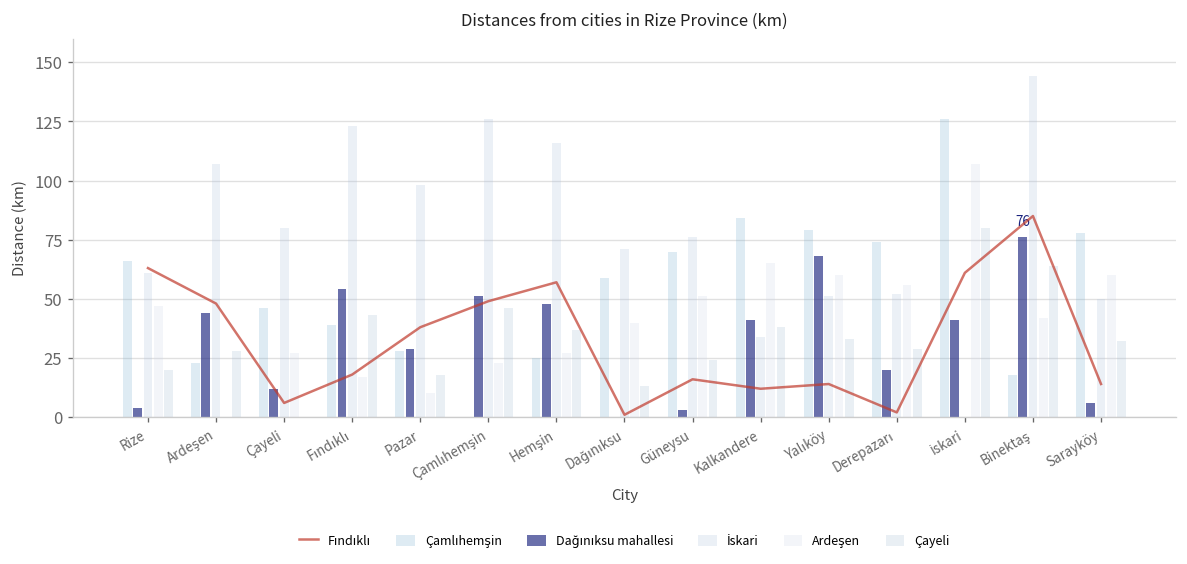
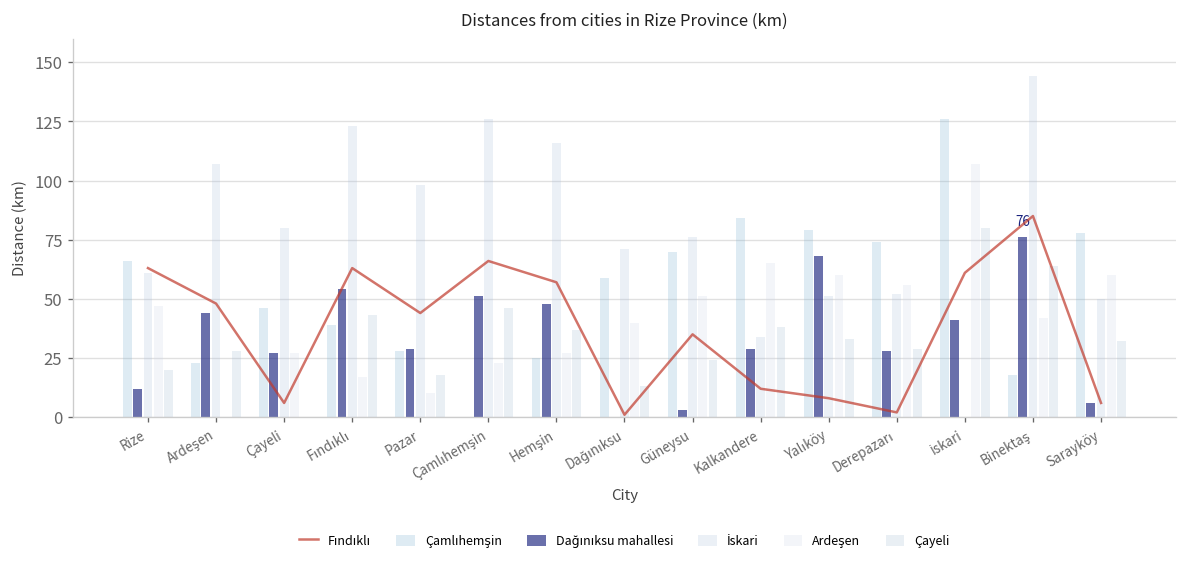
Dağınıksu mahallesi, Rize: 4 -> 12
Dağınıksu mahallesi, Çayeli: 12 -> 27
Fındıklı, Fındıklı: 18 -> 63
Fındıklı, Pazar: 38 -> 44
Fındıklı, Çamlıhemşin: 49 -> 66
Fındıklı, Güneysu: 16 -> 35
Dağınıksu mahallesi, Kalkandere: 41 -> 29
Fındıklı, Yalıköy: 14 -> 8
Dağınıksu mahallesi, Derepazarı: 20 -> 28
Fındıklı, Sarayköy: 14 -> 6
